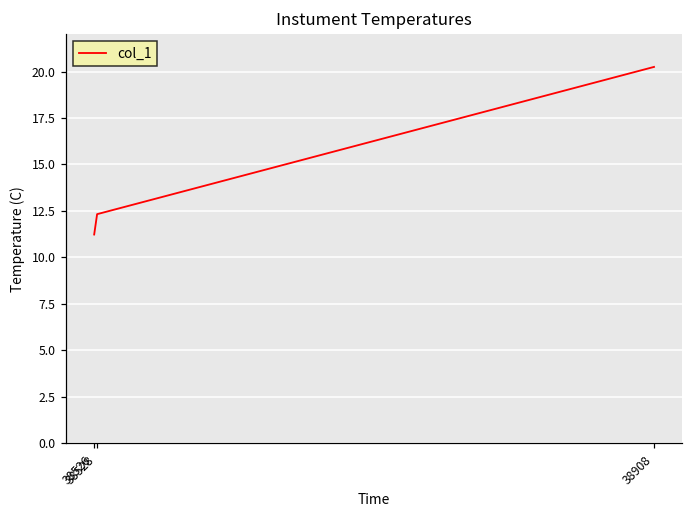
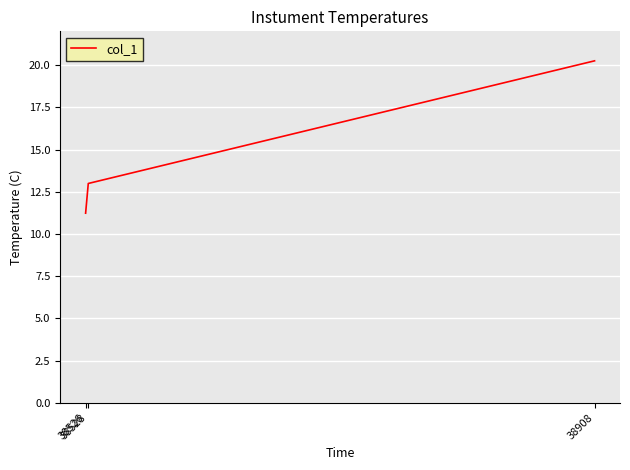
38528: 12.3 -> 13.0
